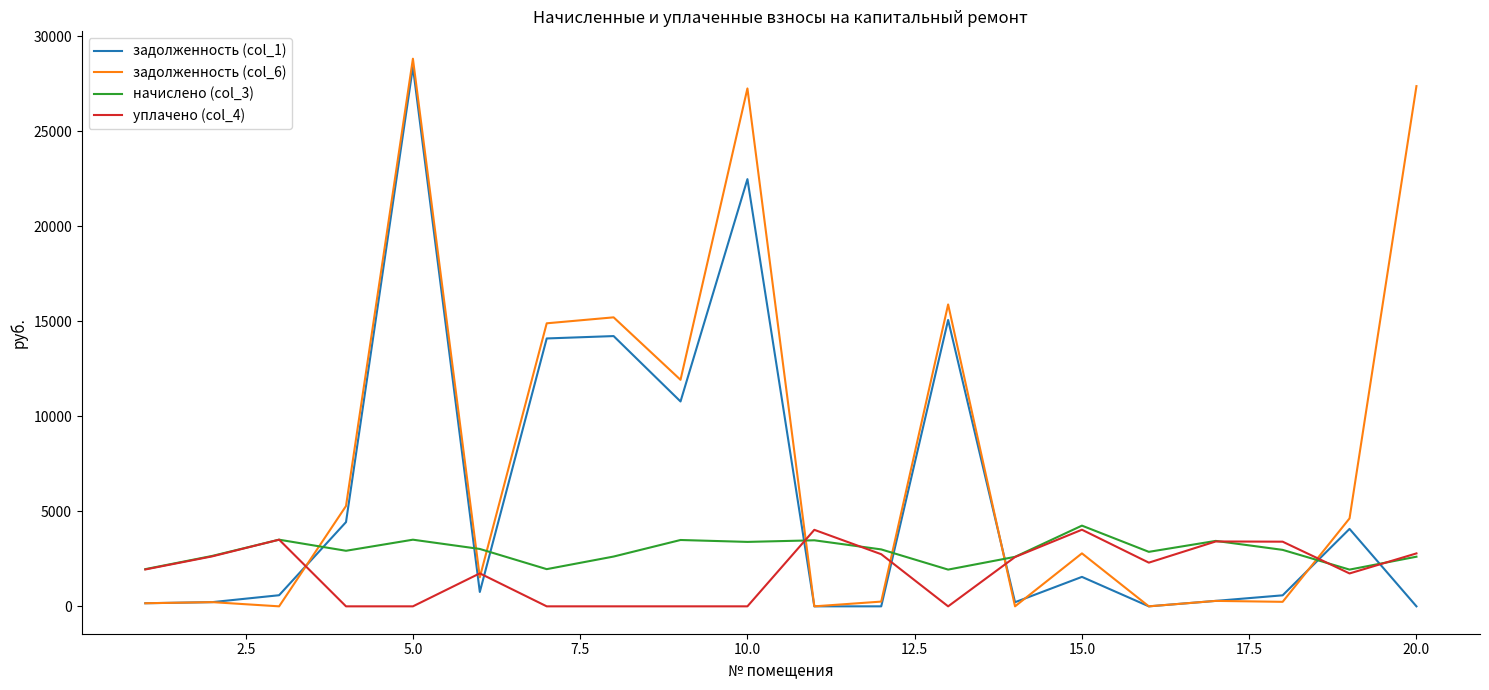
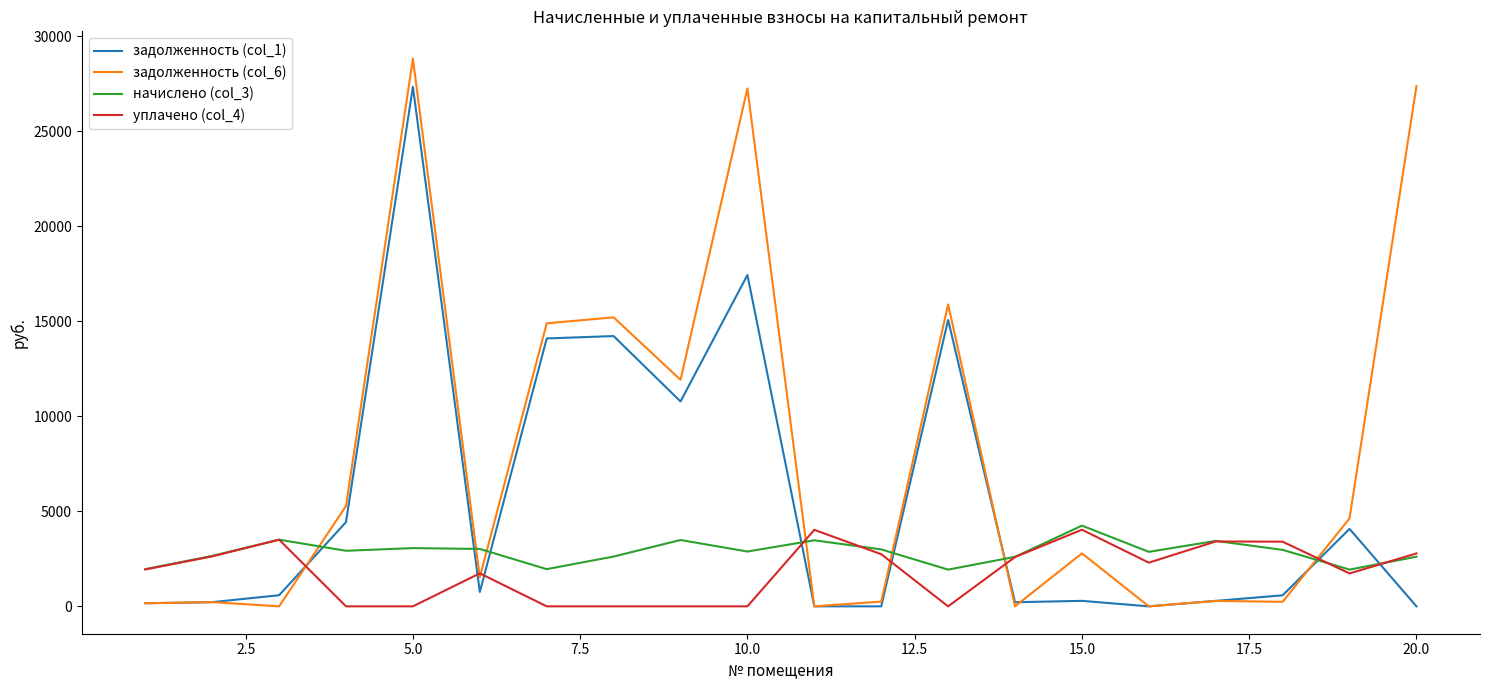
задолженность (col_1), 5.0: 28400 -> 27300
начислено (col_3), 5.0: 3500 -> 3100
задолженность (col_1), 10.0: 22500 -> 17400
начислено (col_3), 10.0: 3400 -> 2900
задолженность (col_1), 15.0: 1600 -> 300
